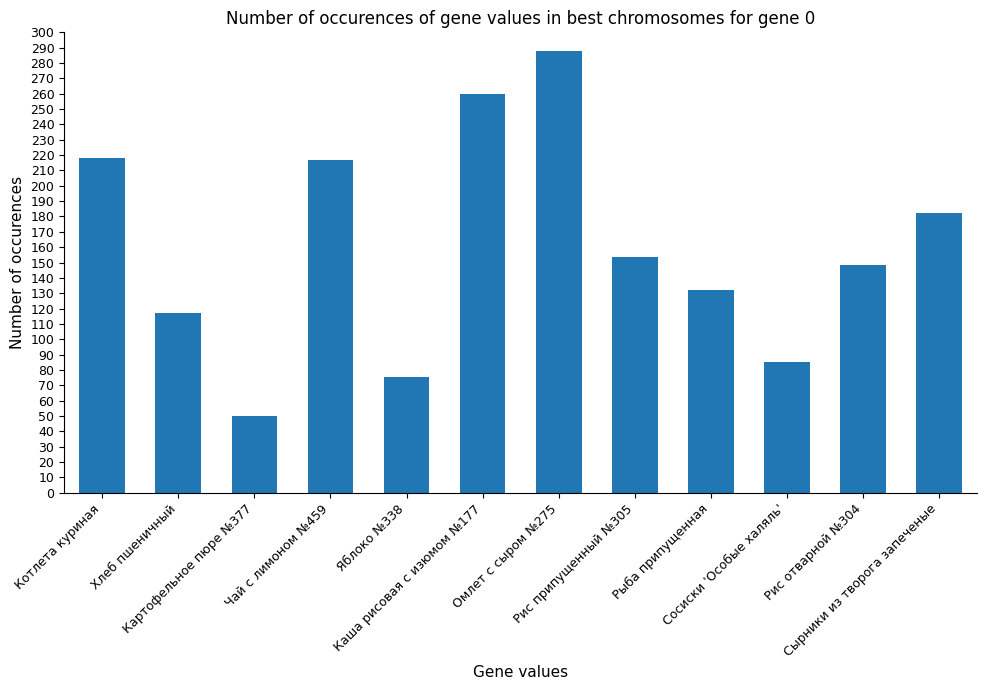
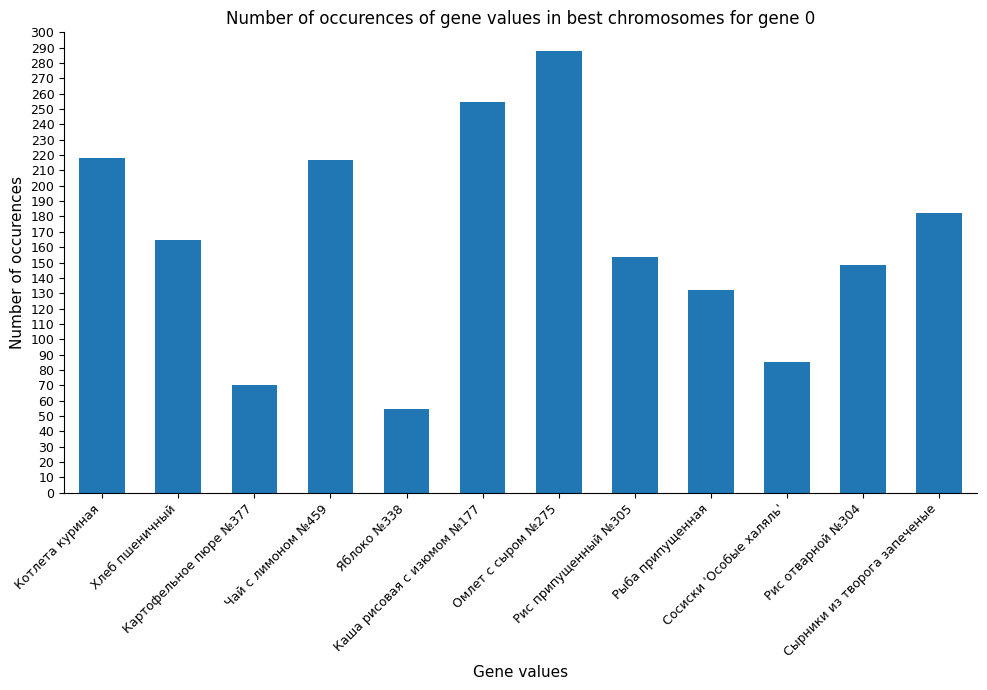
Хлеб пшеничный: 117 -> 165
Картофельное пюре №377: 50 -> 70
Яблоко №338: 76 -> 54
Каша рисовая с изюмом №177: 260 -> 254
